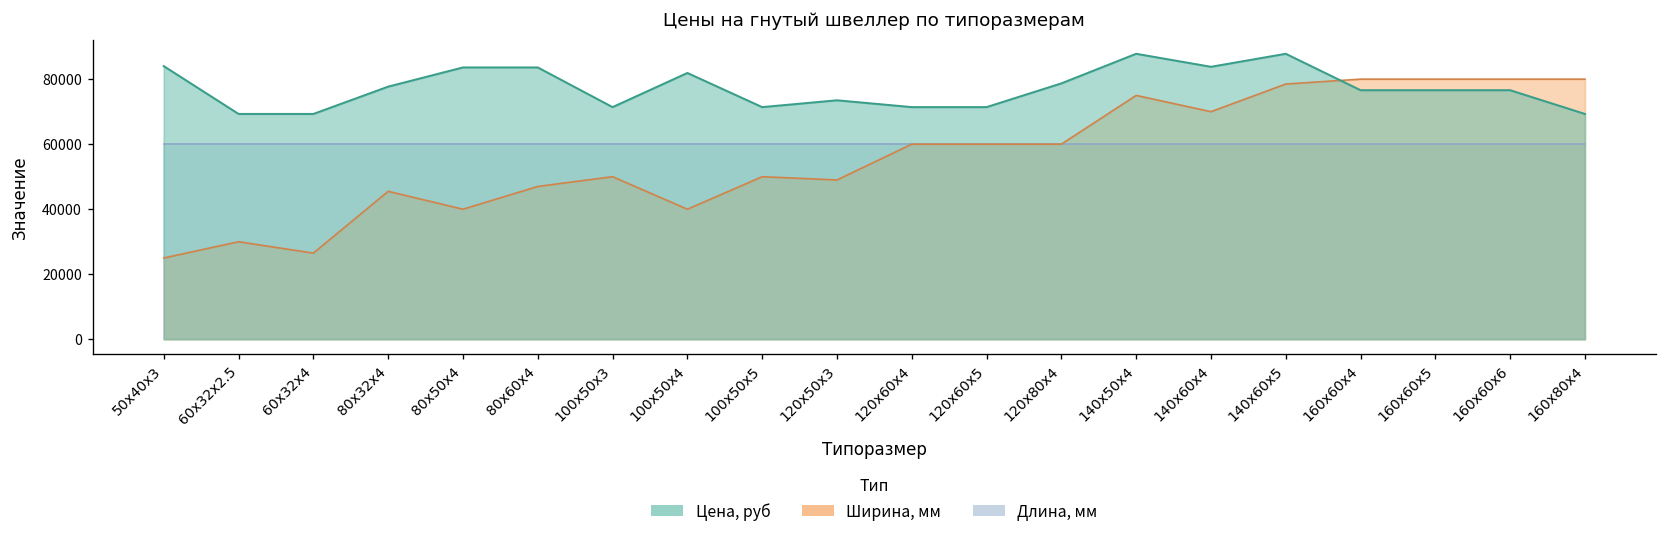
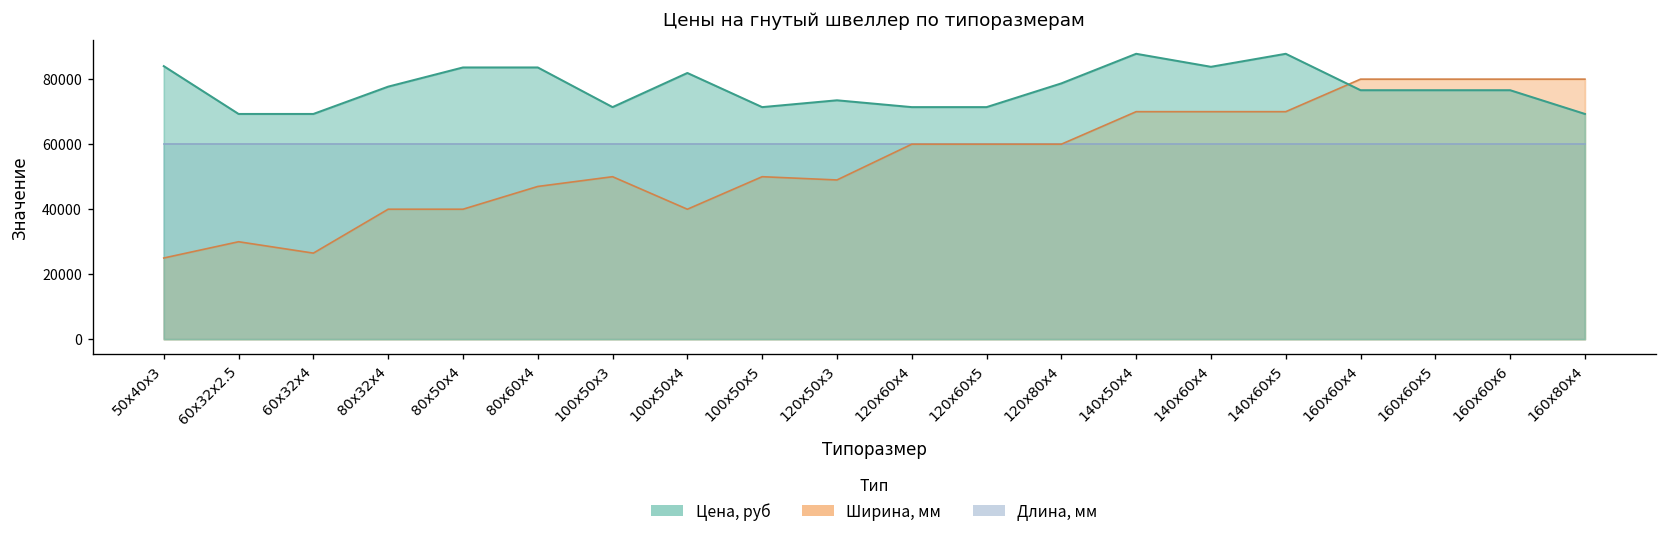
Ширина, мм, 80x32x4: 46000 -> 40000
Ширина, мм, 140x50x4: 75000 -> 70000
Ширина, мм, 140x60x5: 79000 -> 70000
